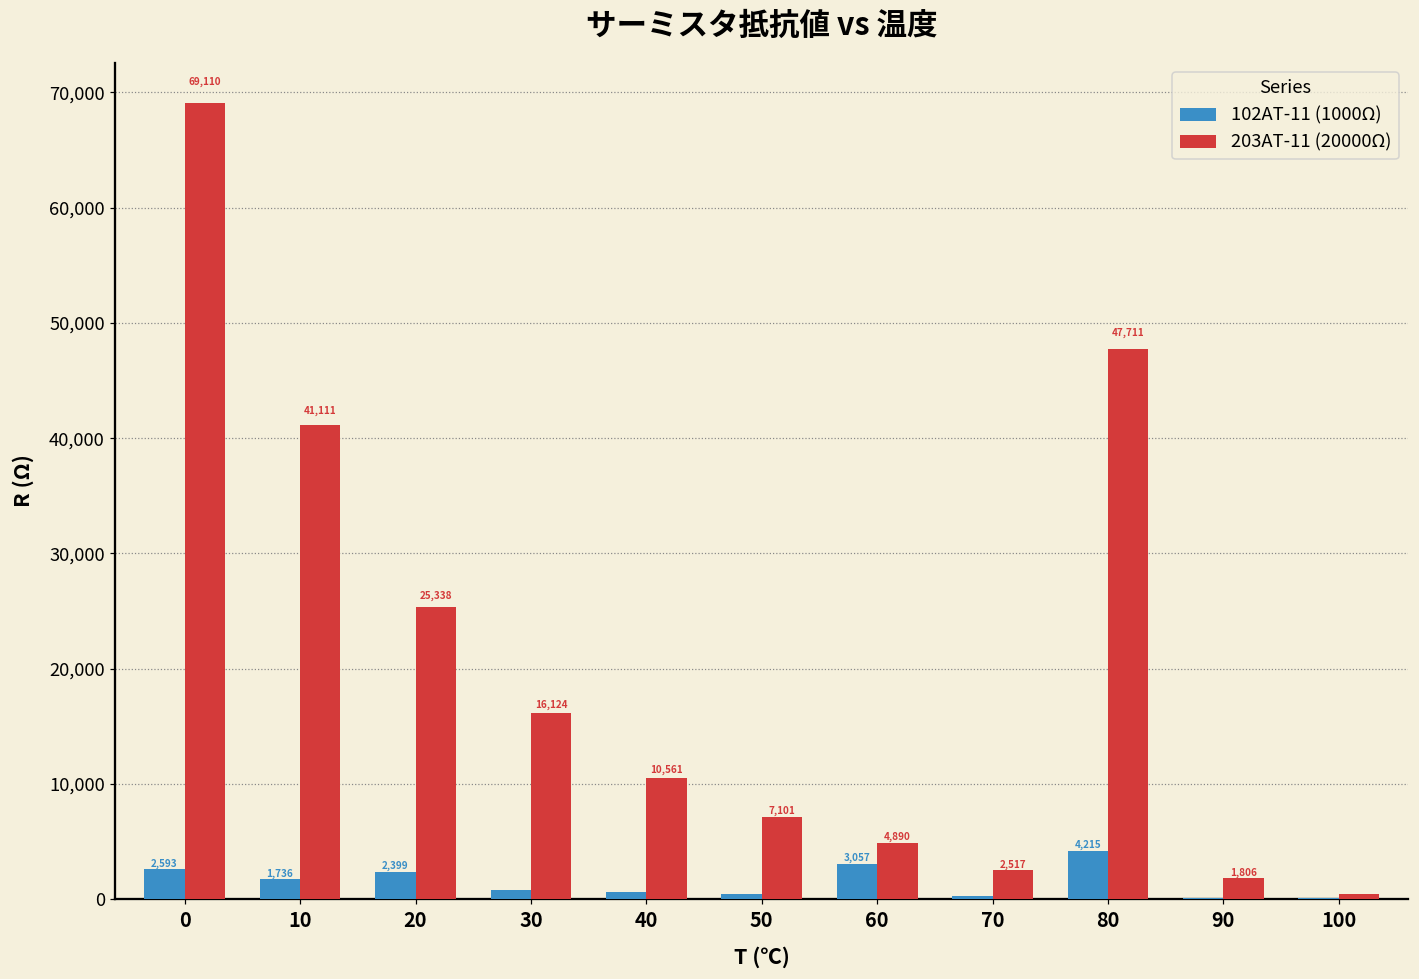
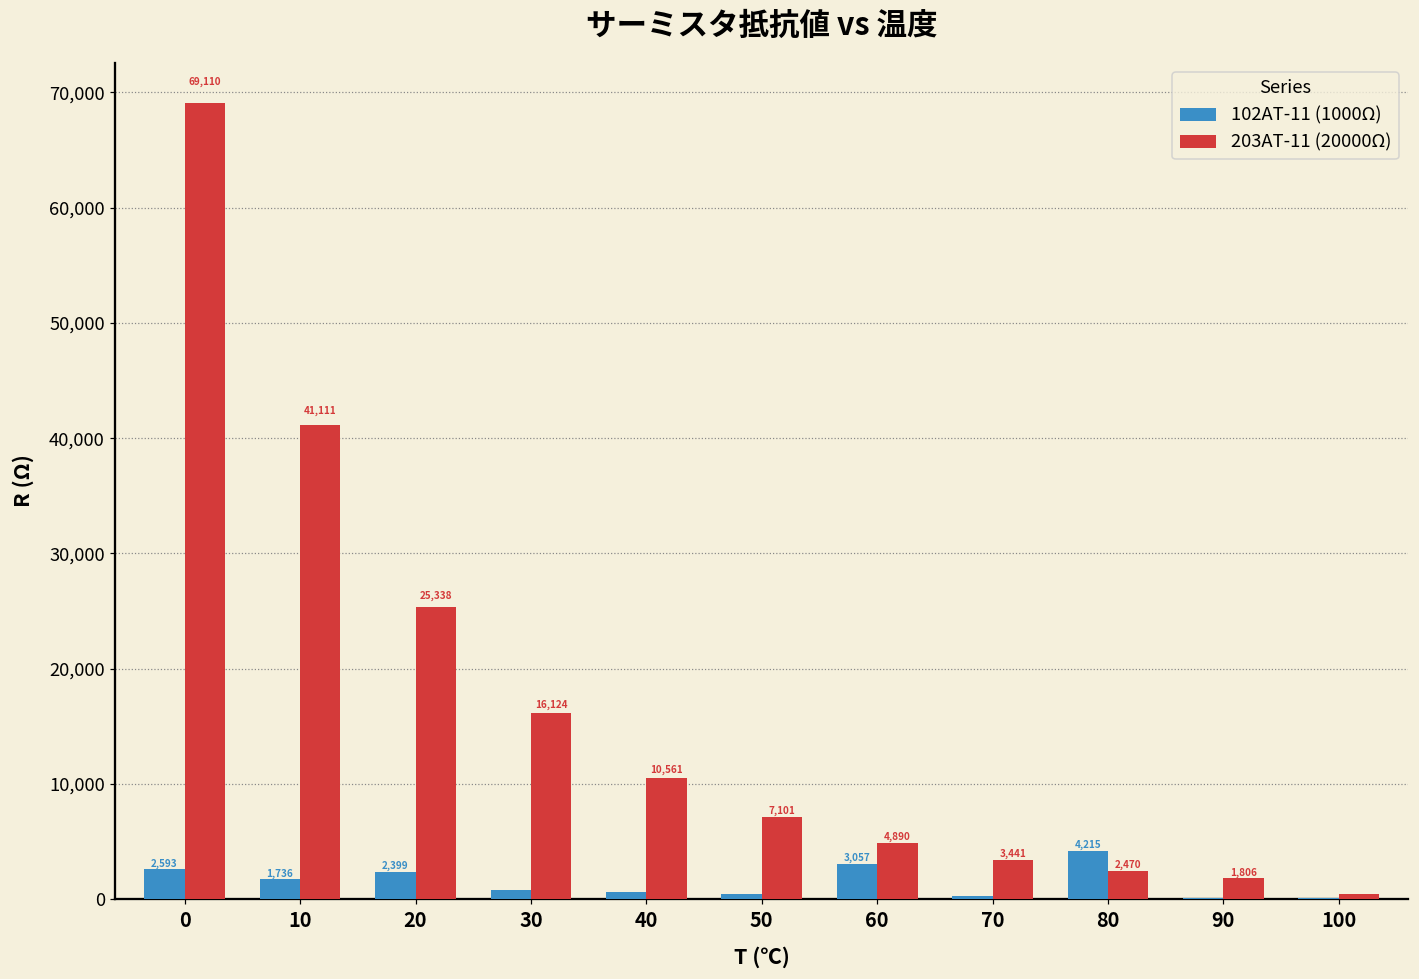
203AT-11 (20000Ω), 70: 2,517 -> 3,441
203AT-11 (20000Ω), 80: 47,711 -> 2,470
